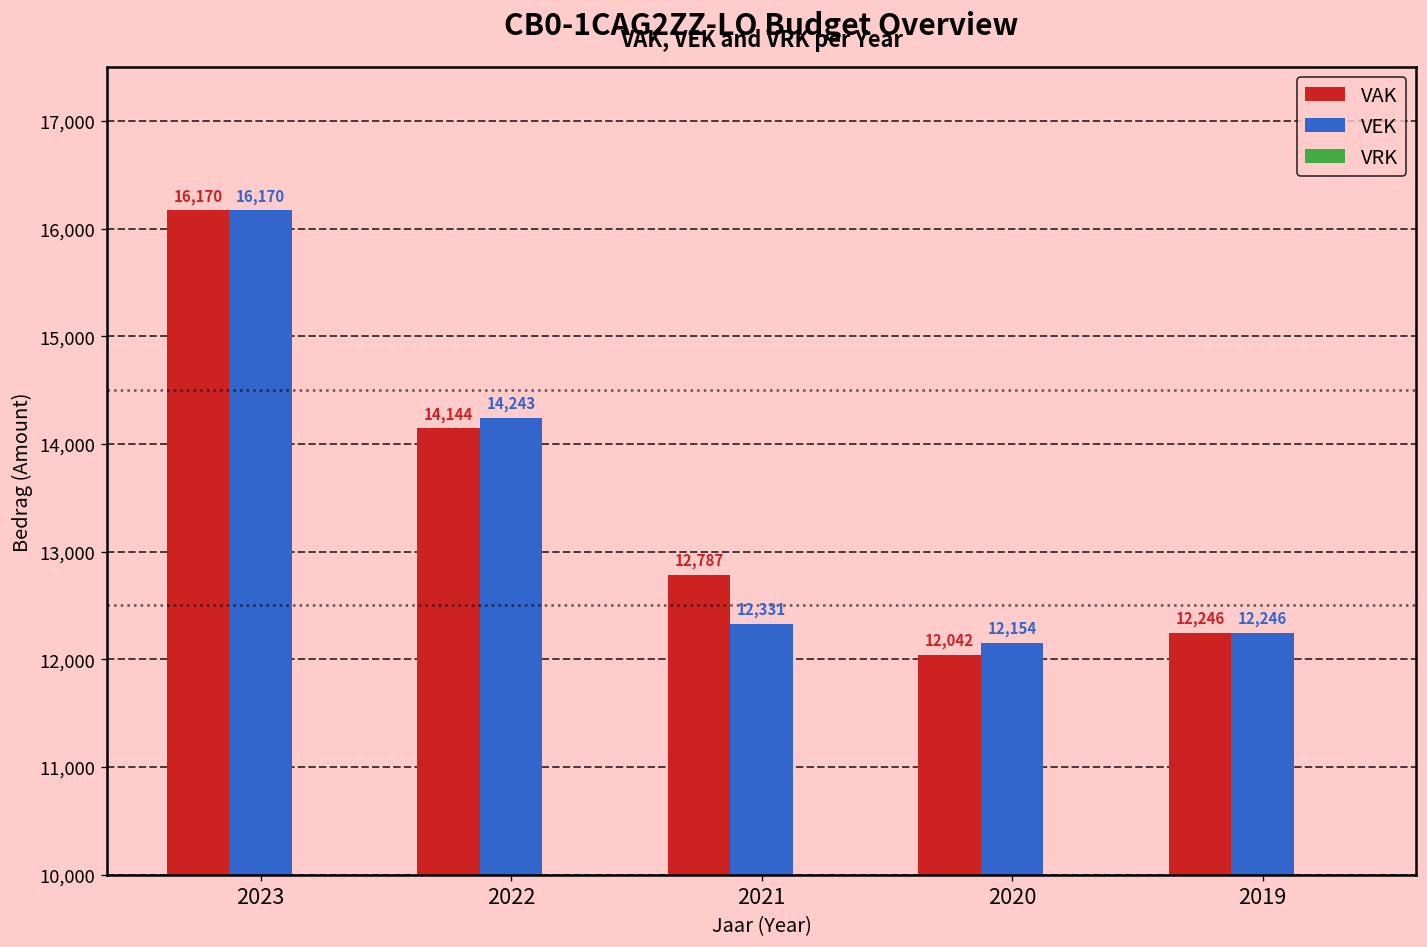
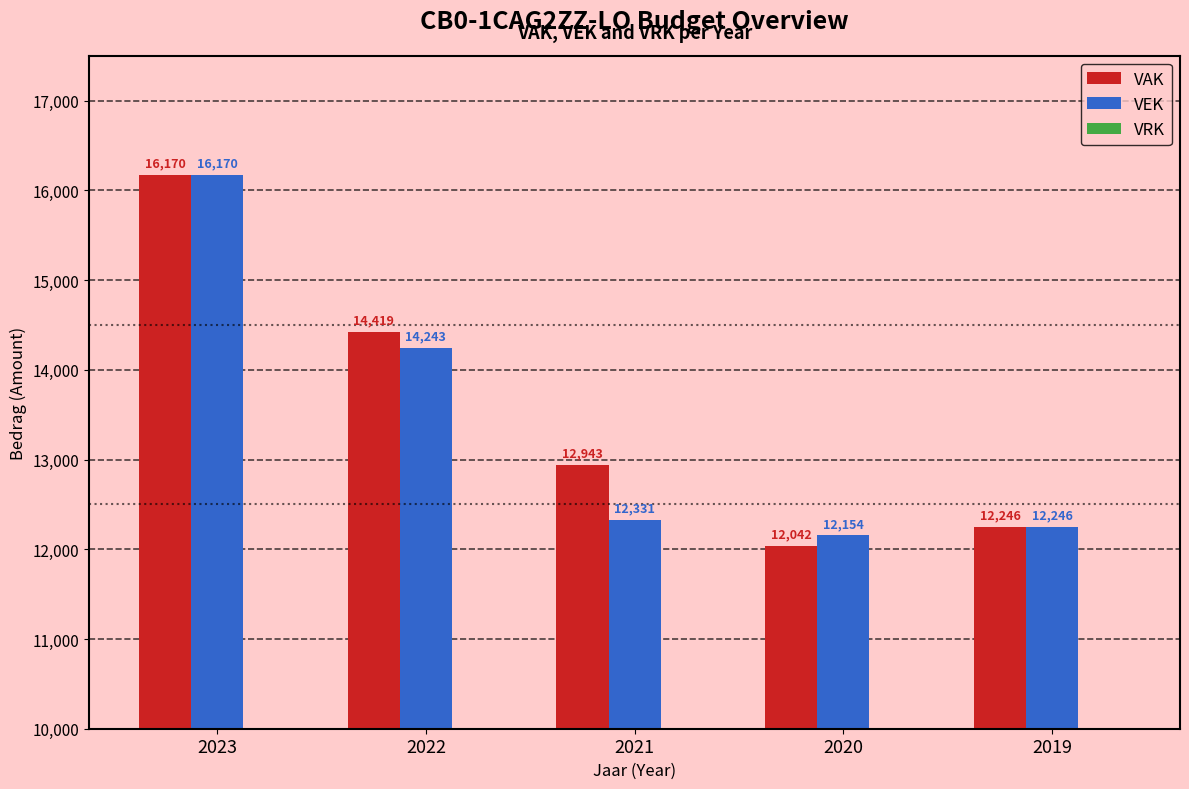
VAK, 2022: 14,144 -> 14,419
VAK, 2021: 12,787 -> 12,943
